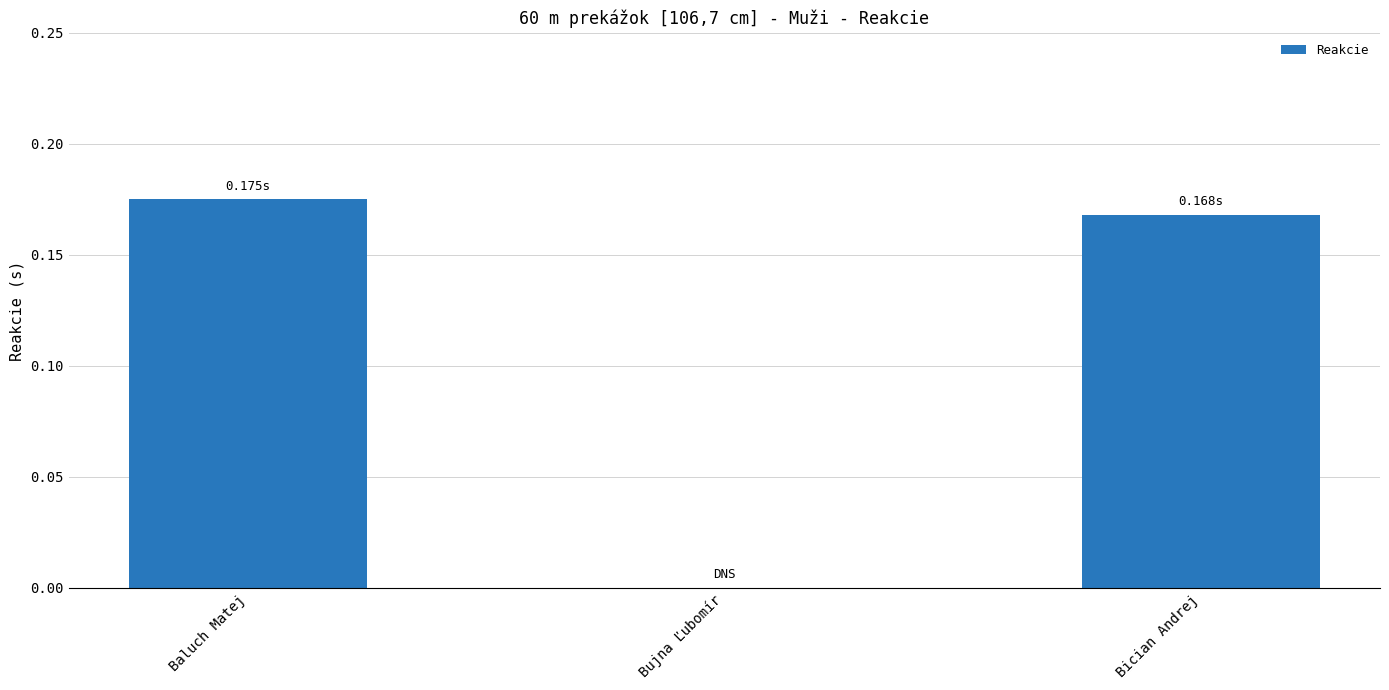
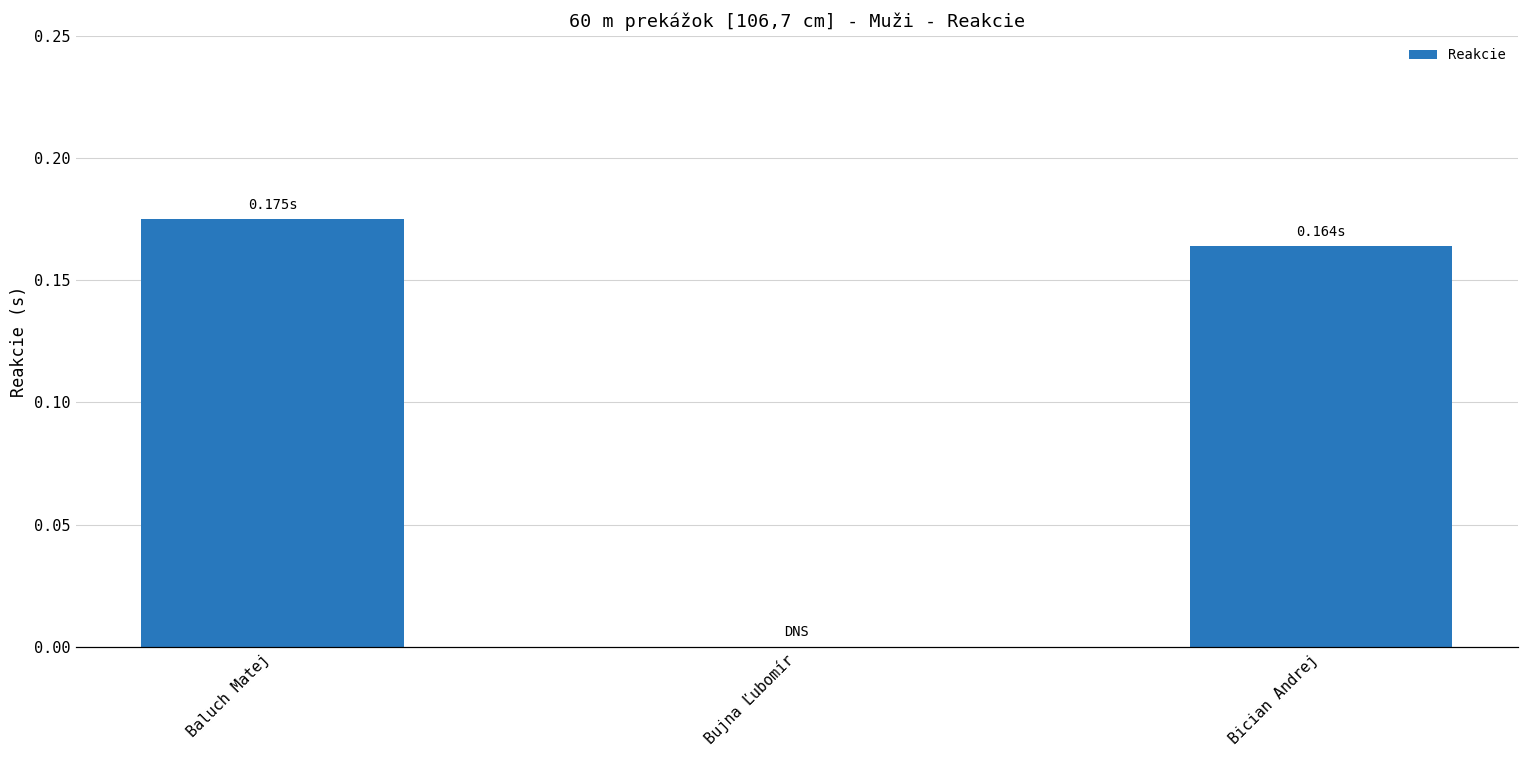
Bician Andrej: 0.168s -> 0.164s
